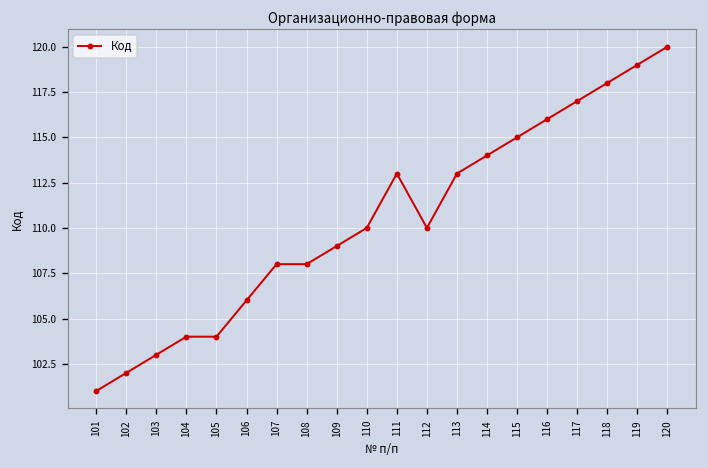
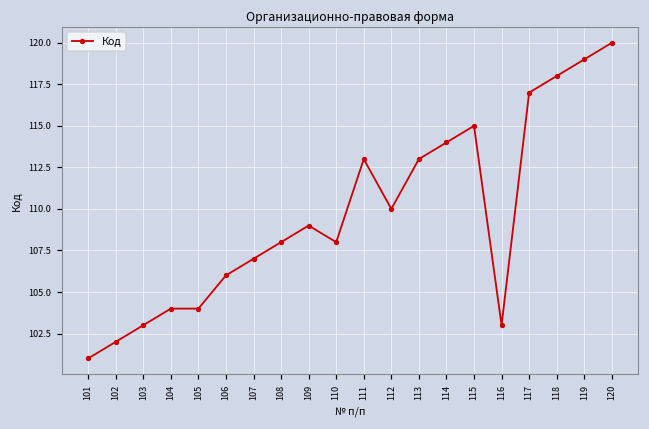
107: 108 -> 107
110: 110 -> 108
116: 116 -> 103
